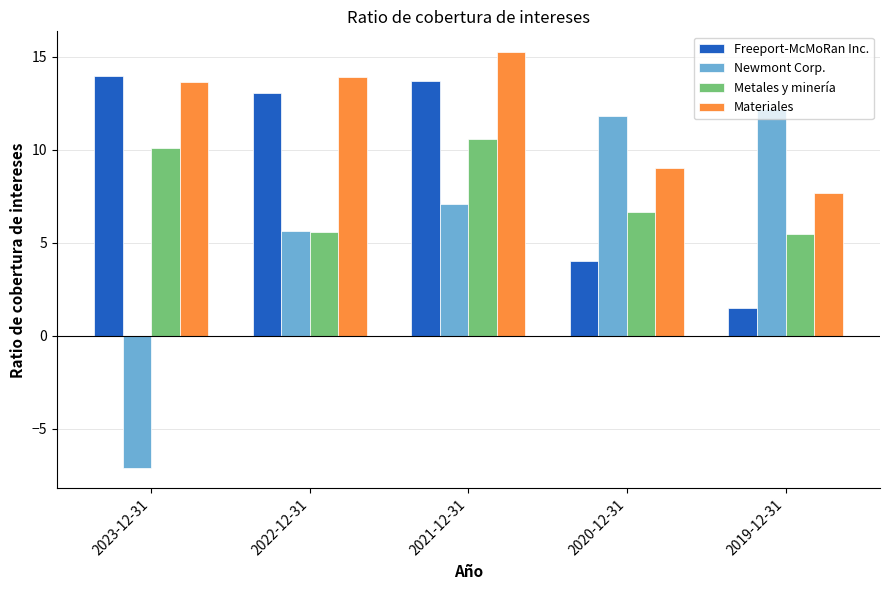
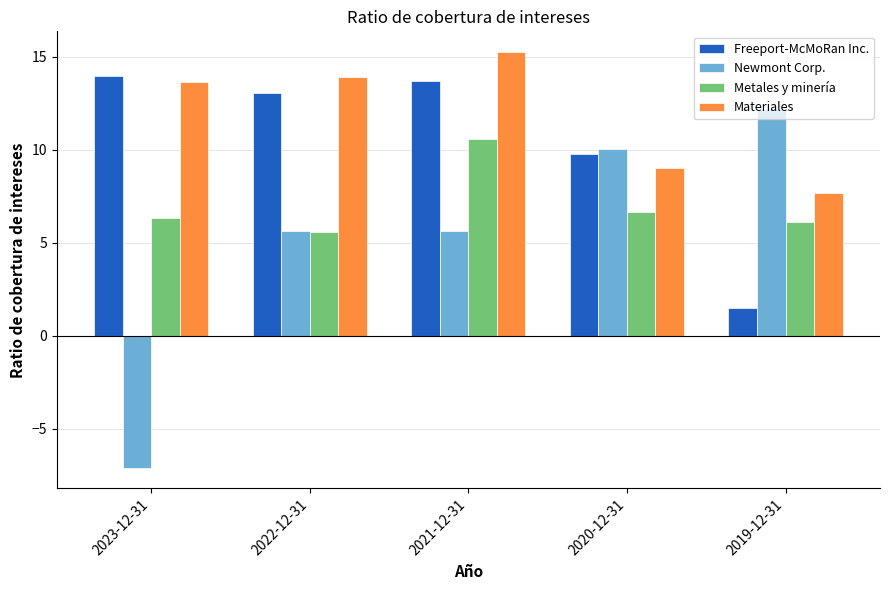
Metales y minería, 2023-12-31: 10.1 -> 6.4
Newmont Corp., 2021-12-31: 7.1 -> 5.7
Freeport-McMoRan Inc., 2020-12-31: 4.0 -> 9.8
Newmont Corp., 2020-12-31: 11.8 -> 10.1
Metales y minería, 2019-12-31: 5.5 -> 6.1
